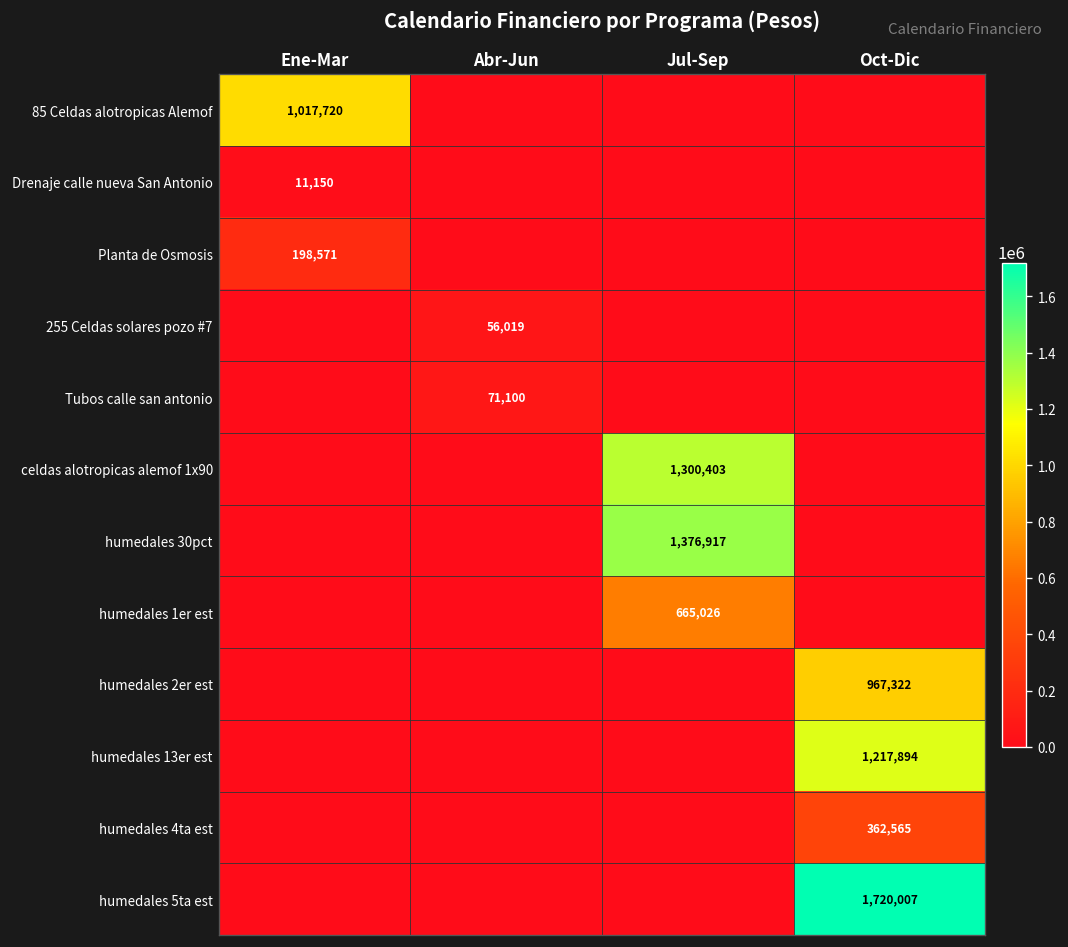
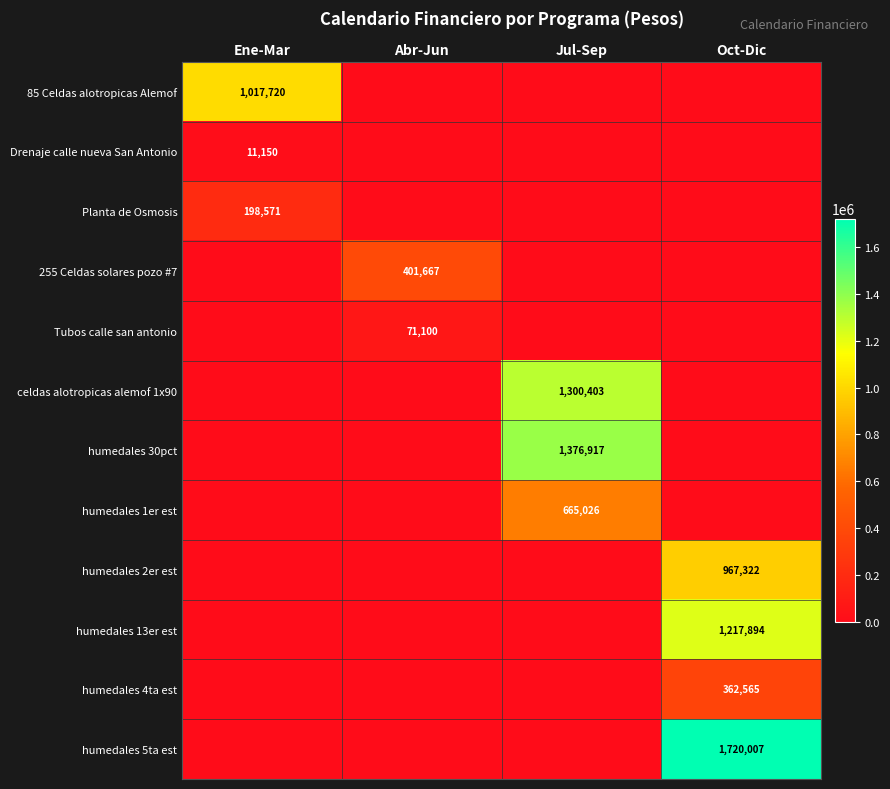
255 Celdas solares pozo #7, Abr-Jun: 56,019 -> 401,667
